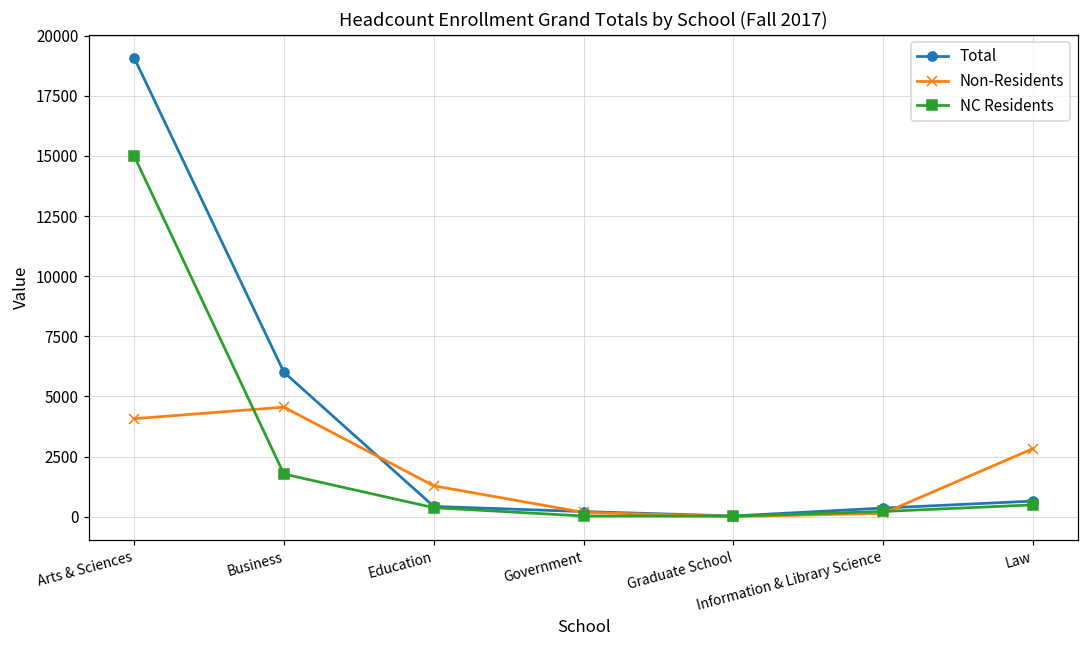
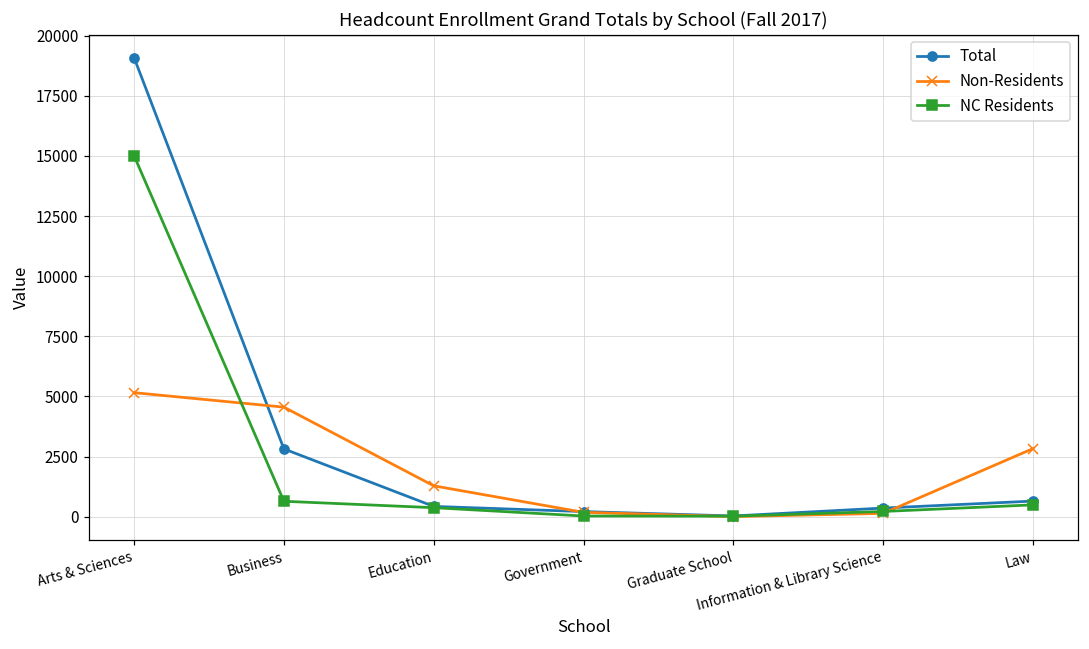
Non-Residents, Arts & Sciences: 4100 -> 5200
Total, Business: 6000 -> 2800
NC Residents, Business: 1800 -> 600
